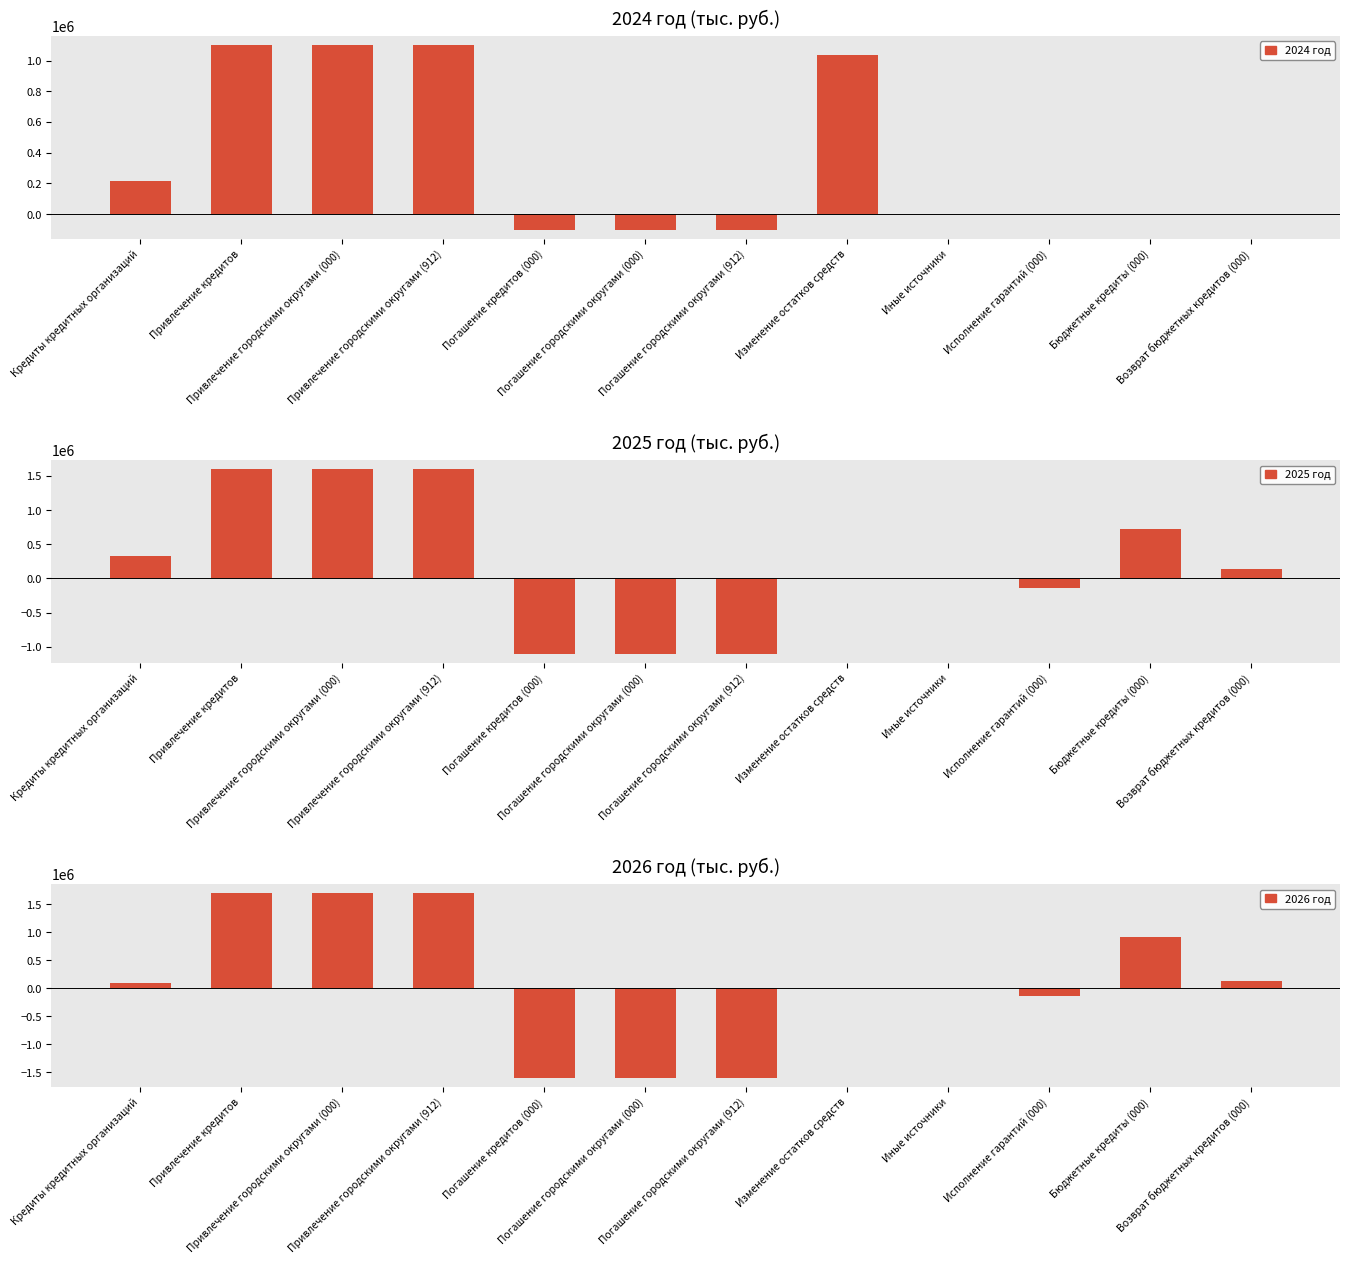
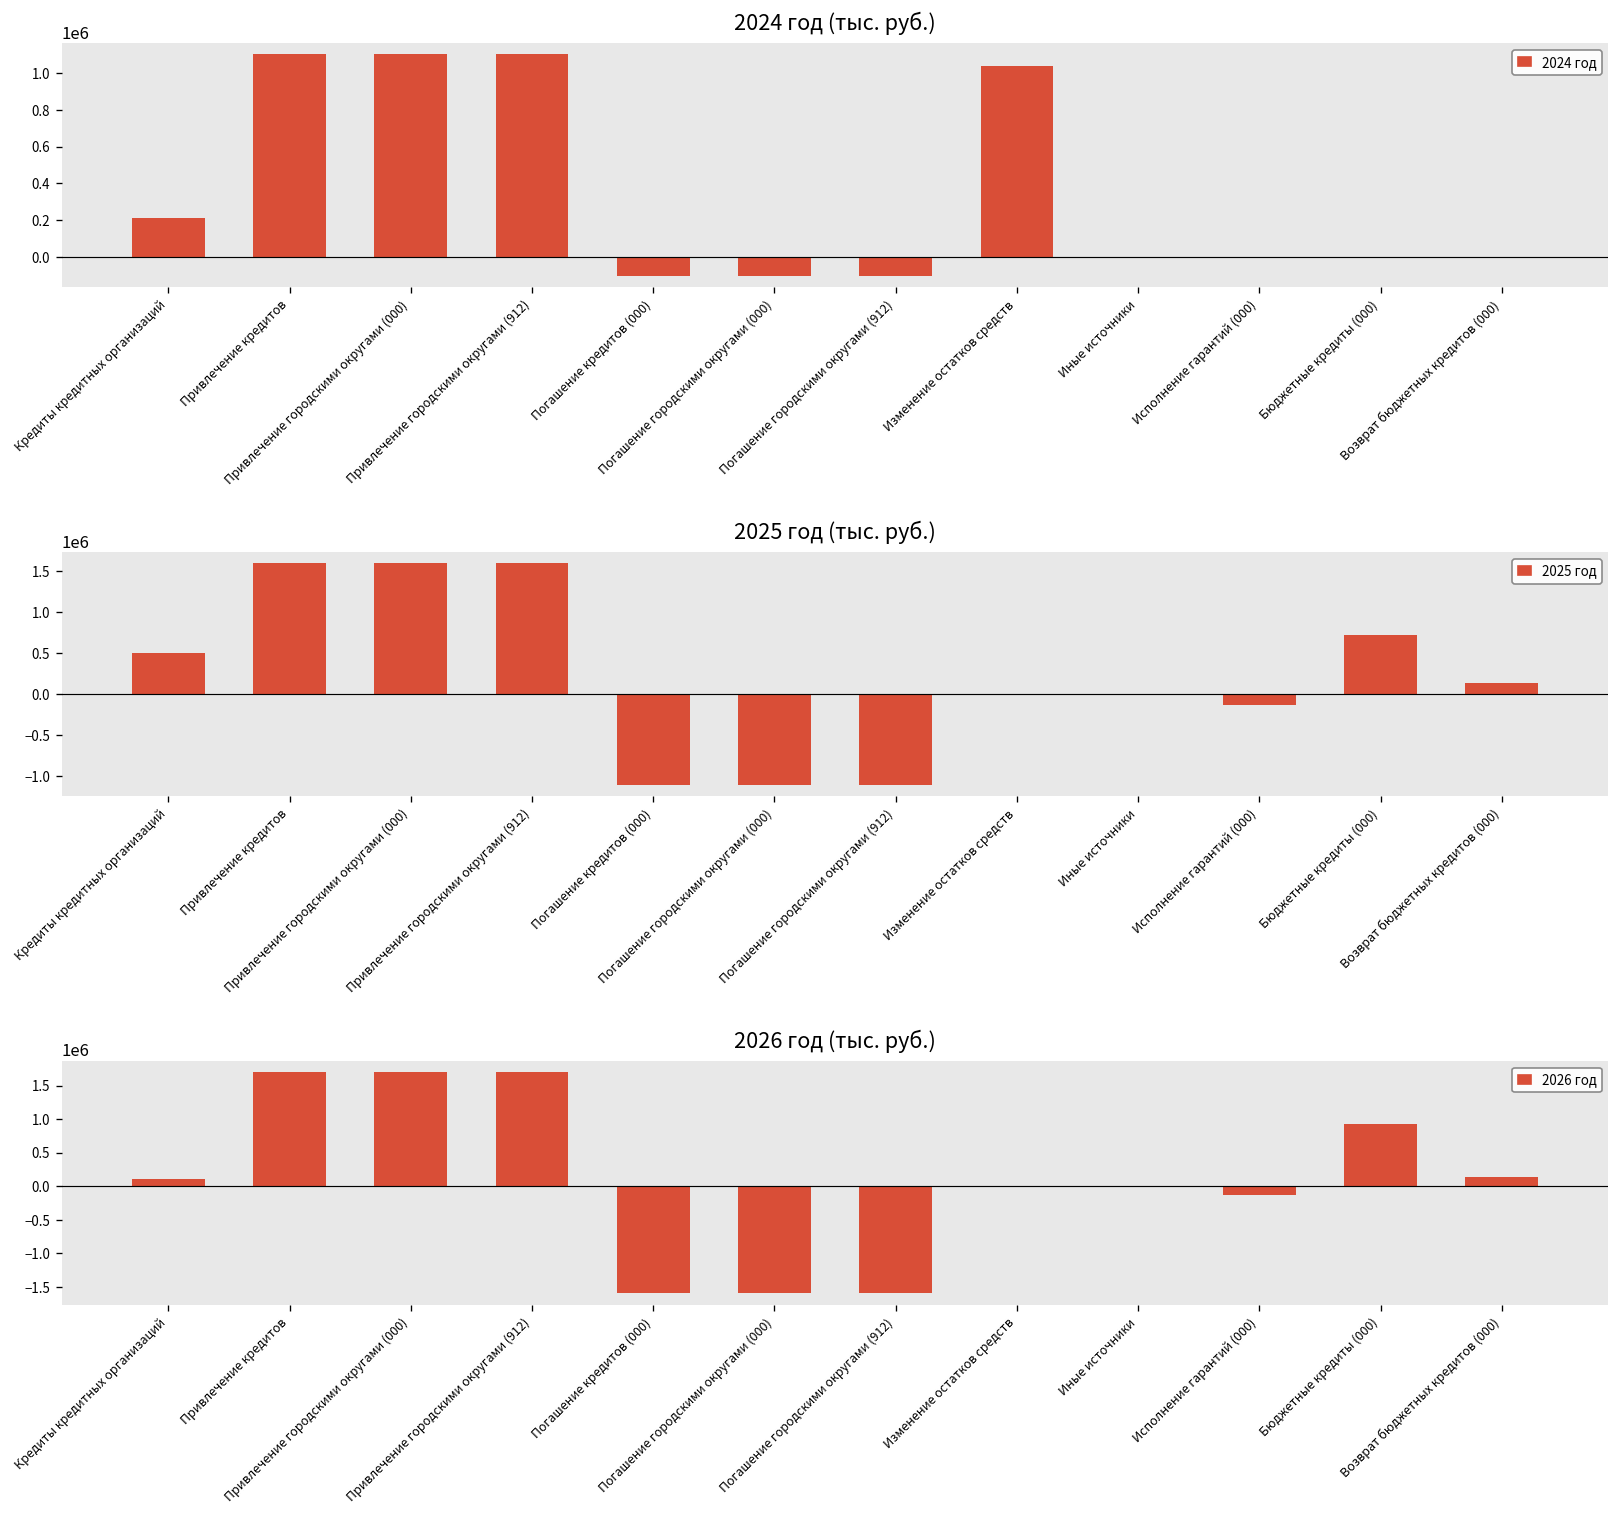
2025 год (тыс. руб.), Кредиты кредитных организаций: 300000 -> 500000
